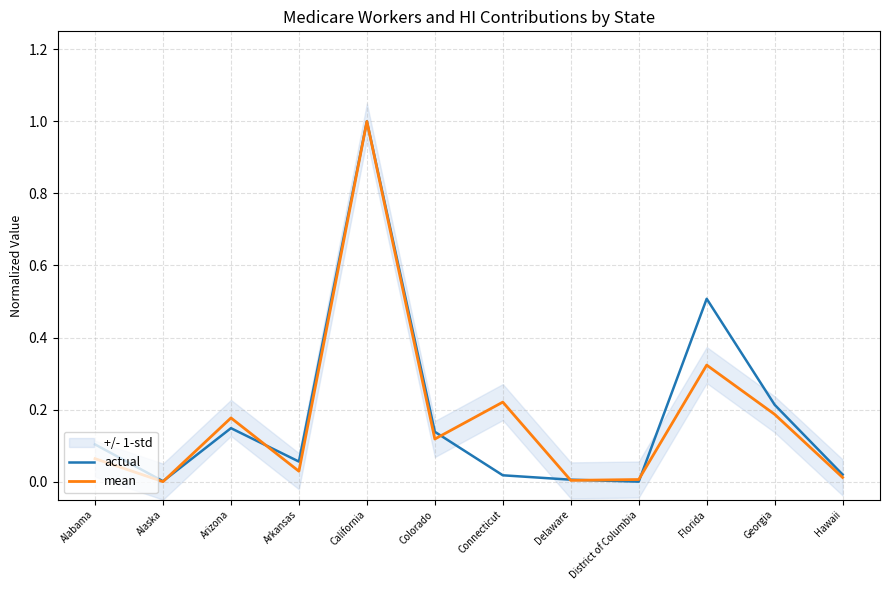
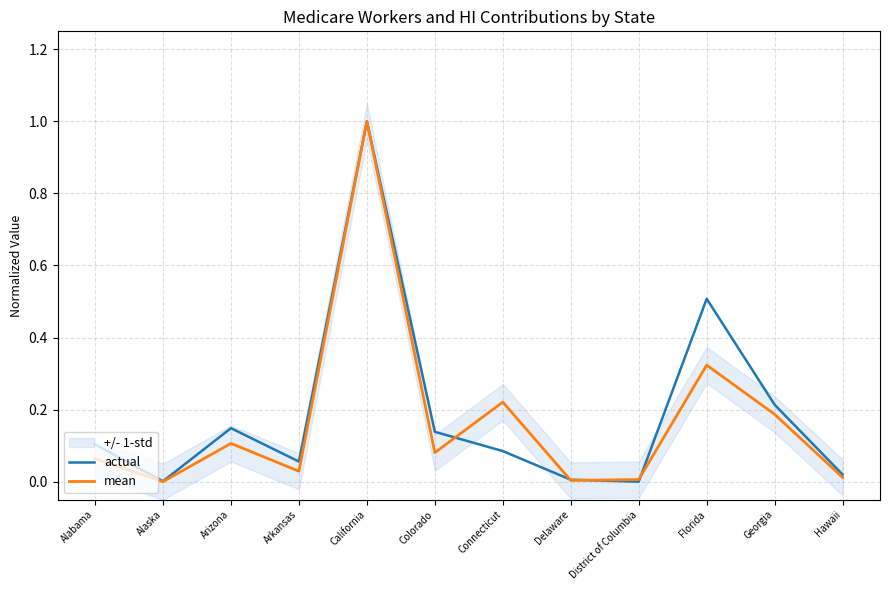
mean, Arizona: 0.18 -> 0.11
mean, Colorado: 0.12 -> 0.08
actual, Connecticut: 0.02 -> 0.08
